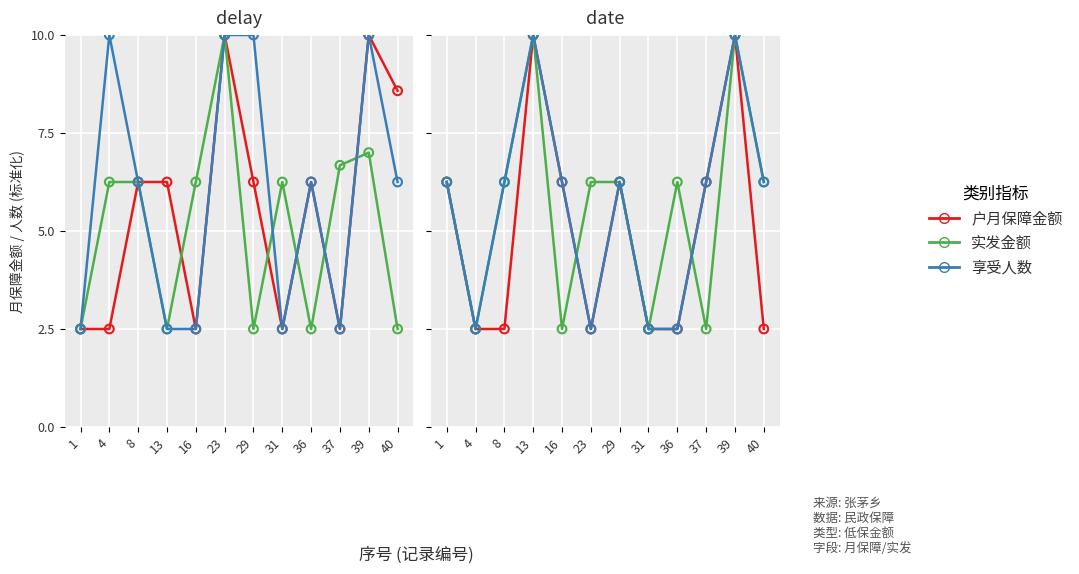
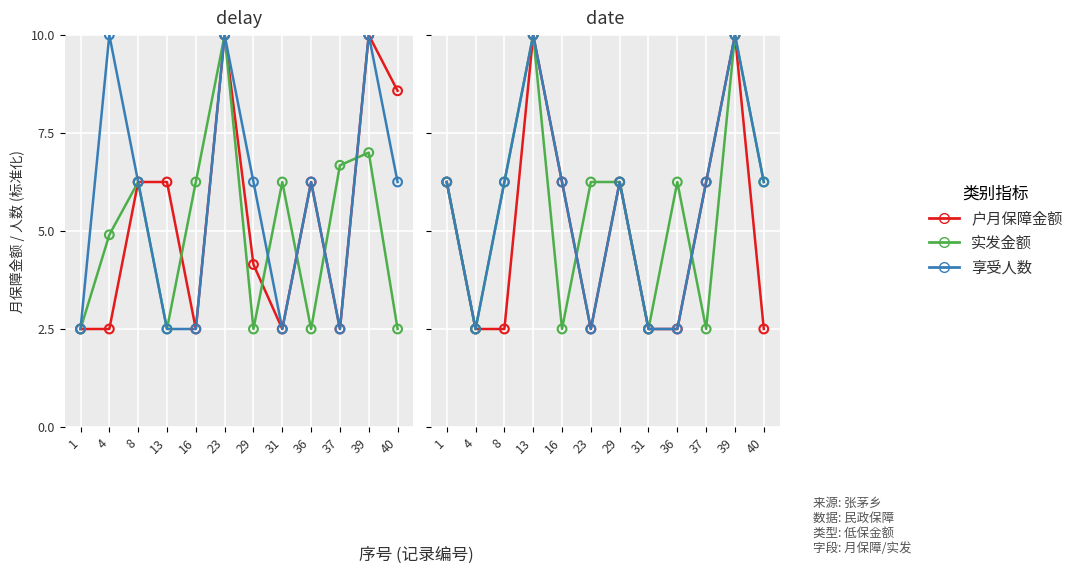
delay, 实发金额, 4: 6.3 -> 4.9
delay, 户月保障金额, 29: 6.3 -> 4.1
delay, 享受人数, 29: 10.0 -> 6.3
